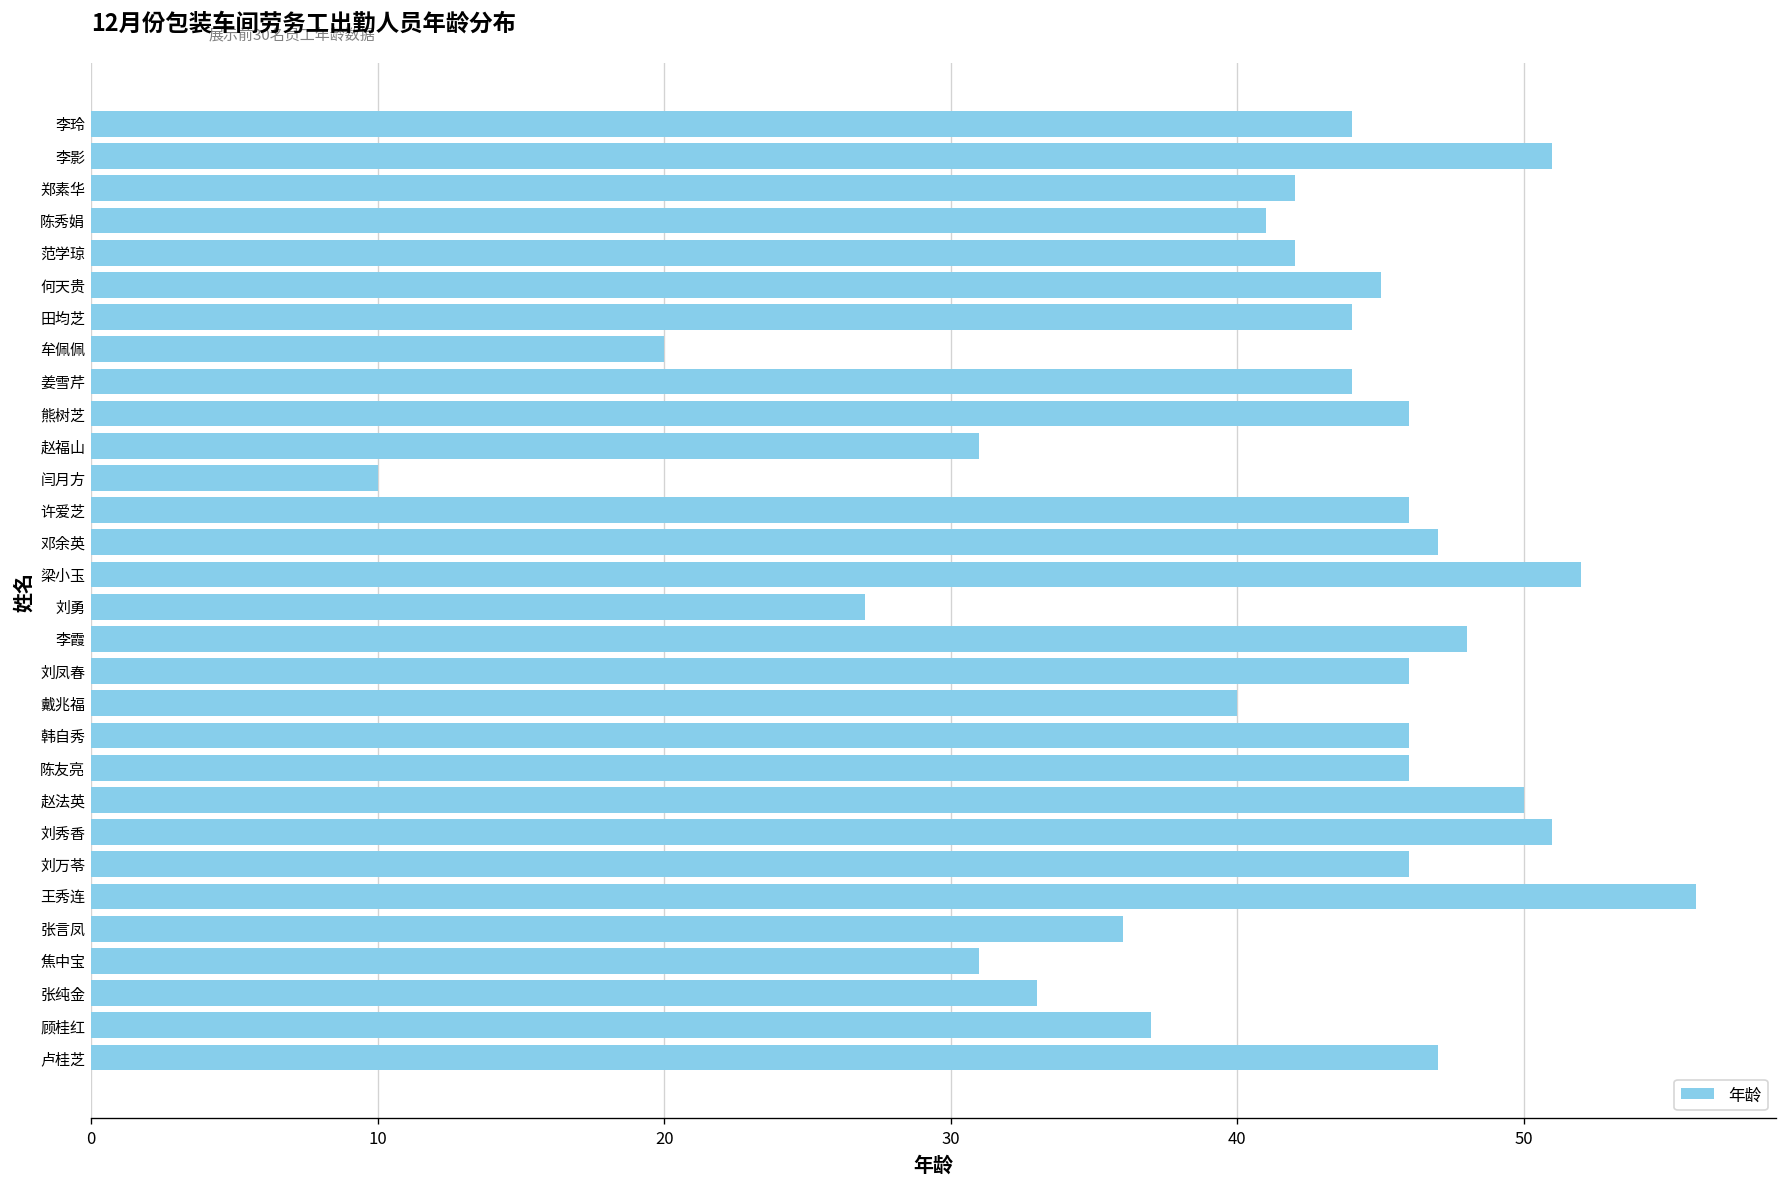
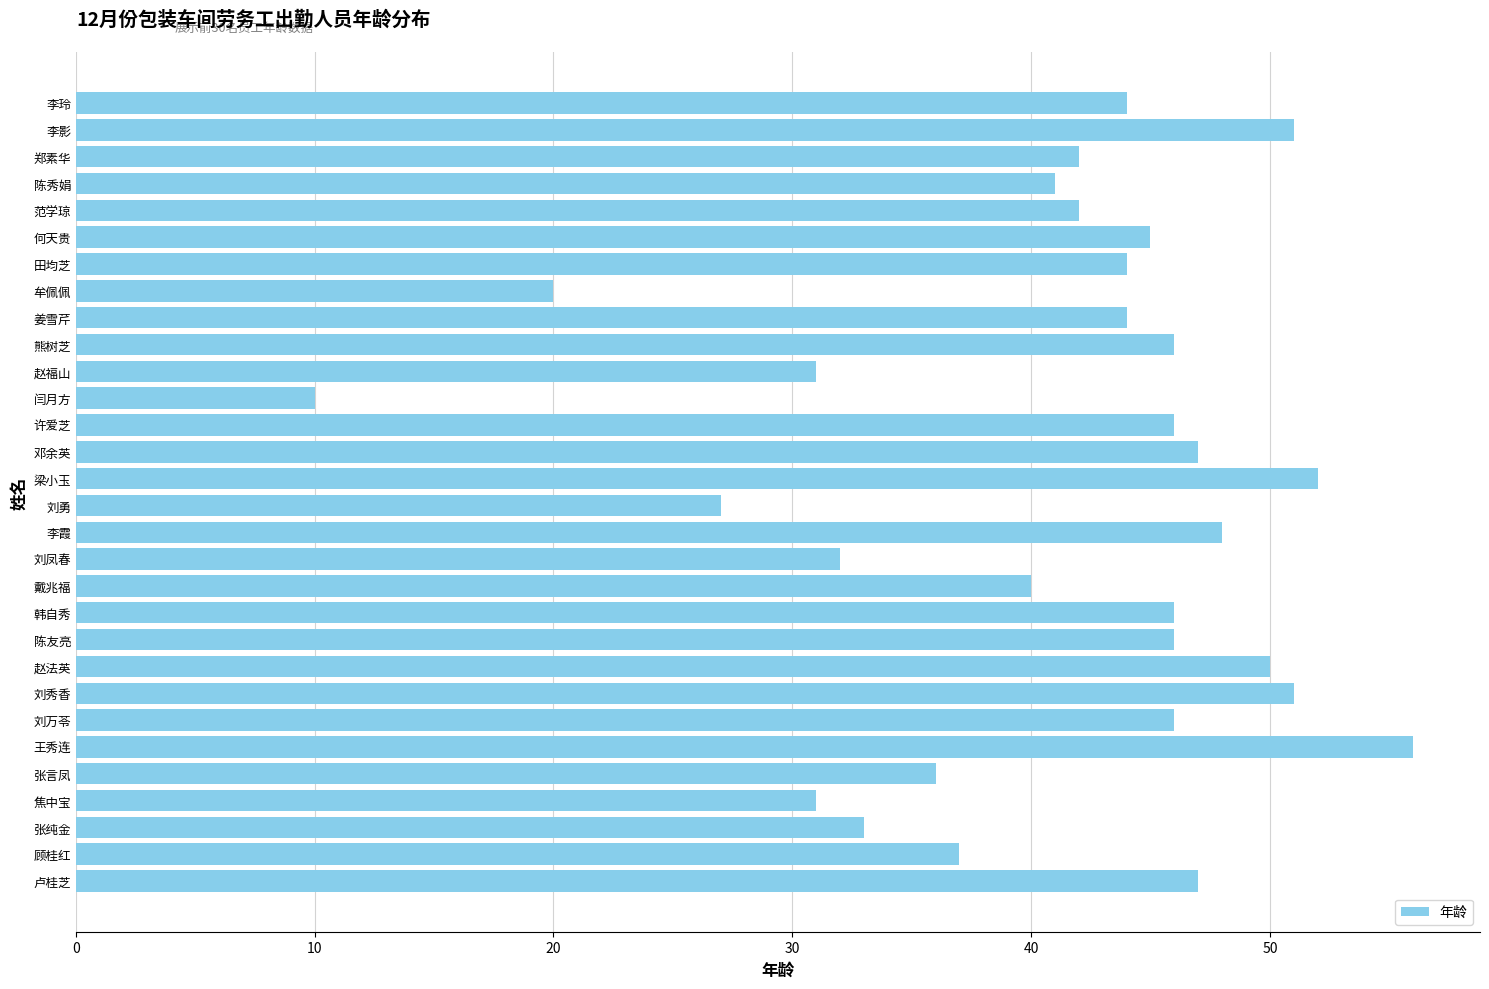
刘凤春: 46 -> 32
